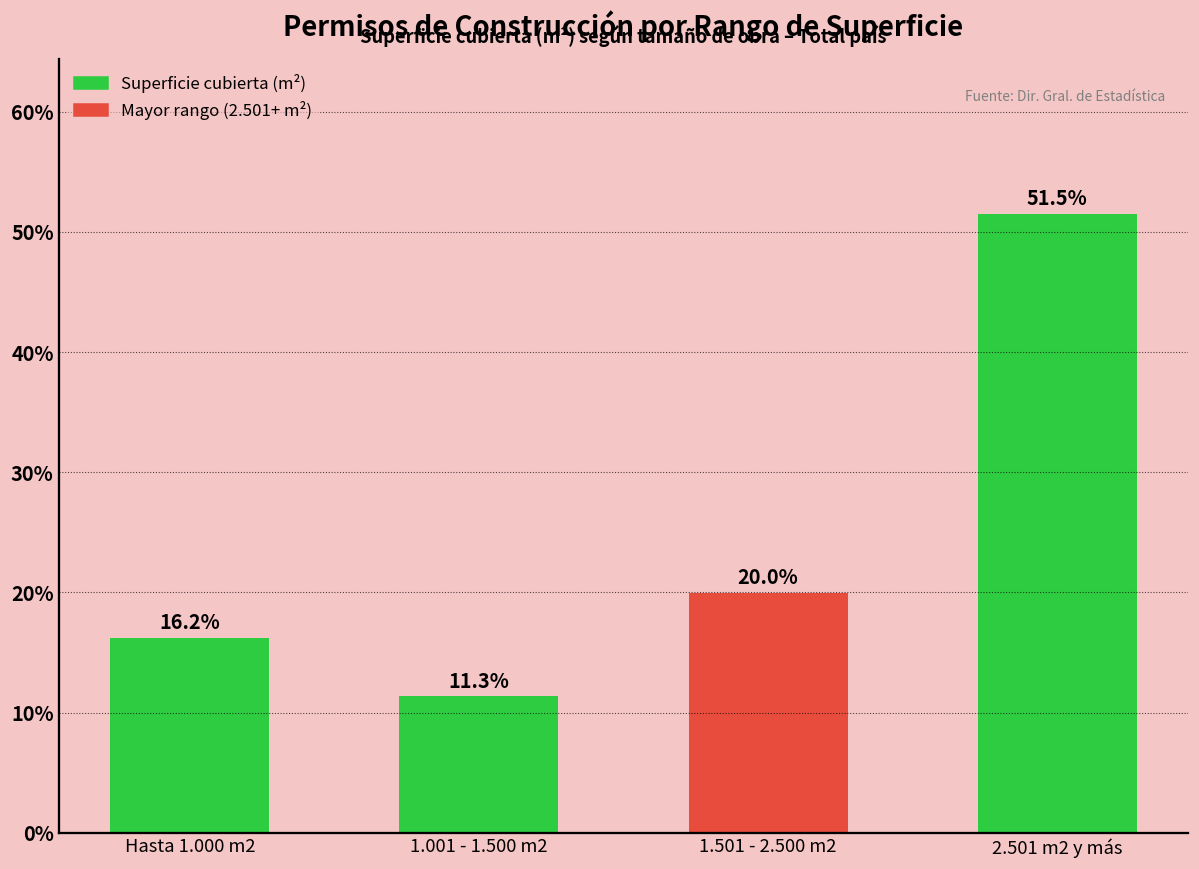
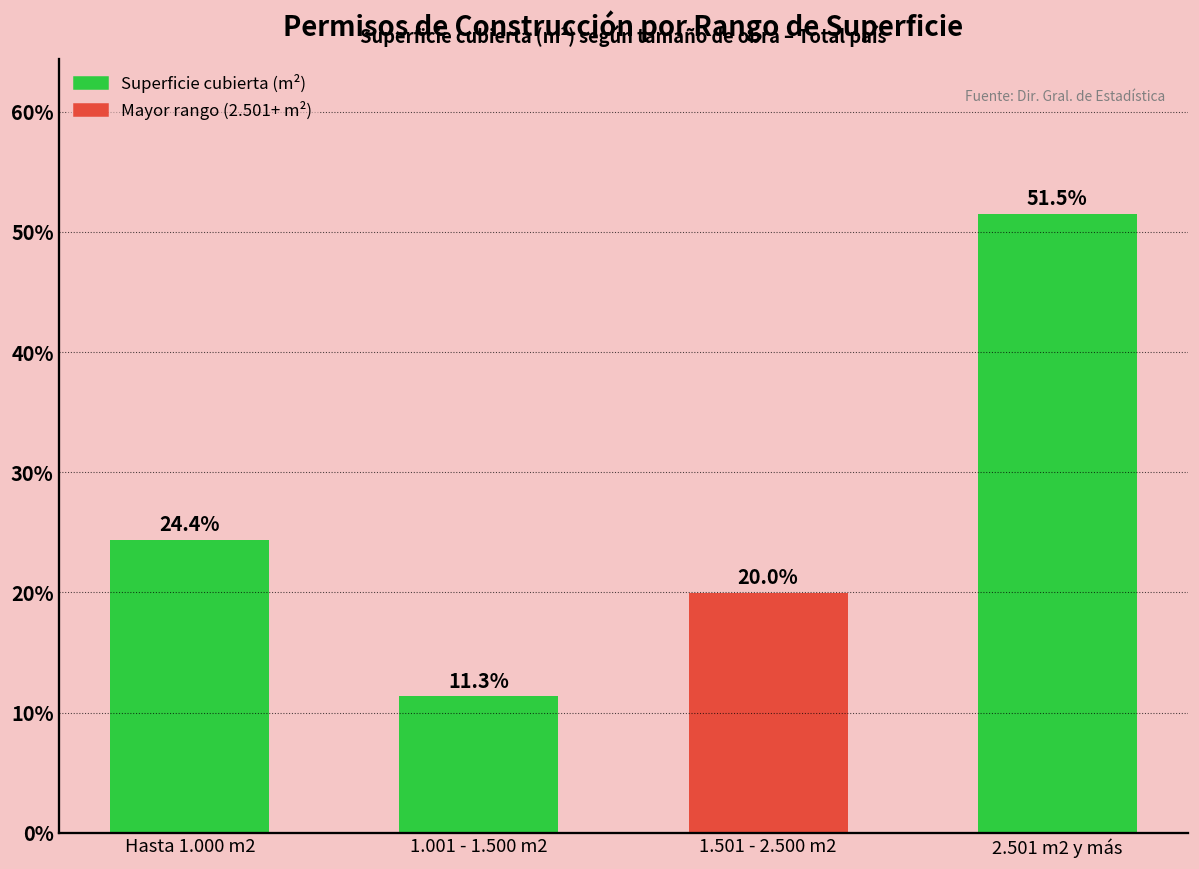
Hasta 1.000 m2: 16.2% -> 24.4%
